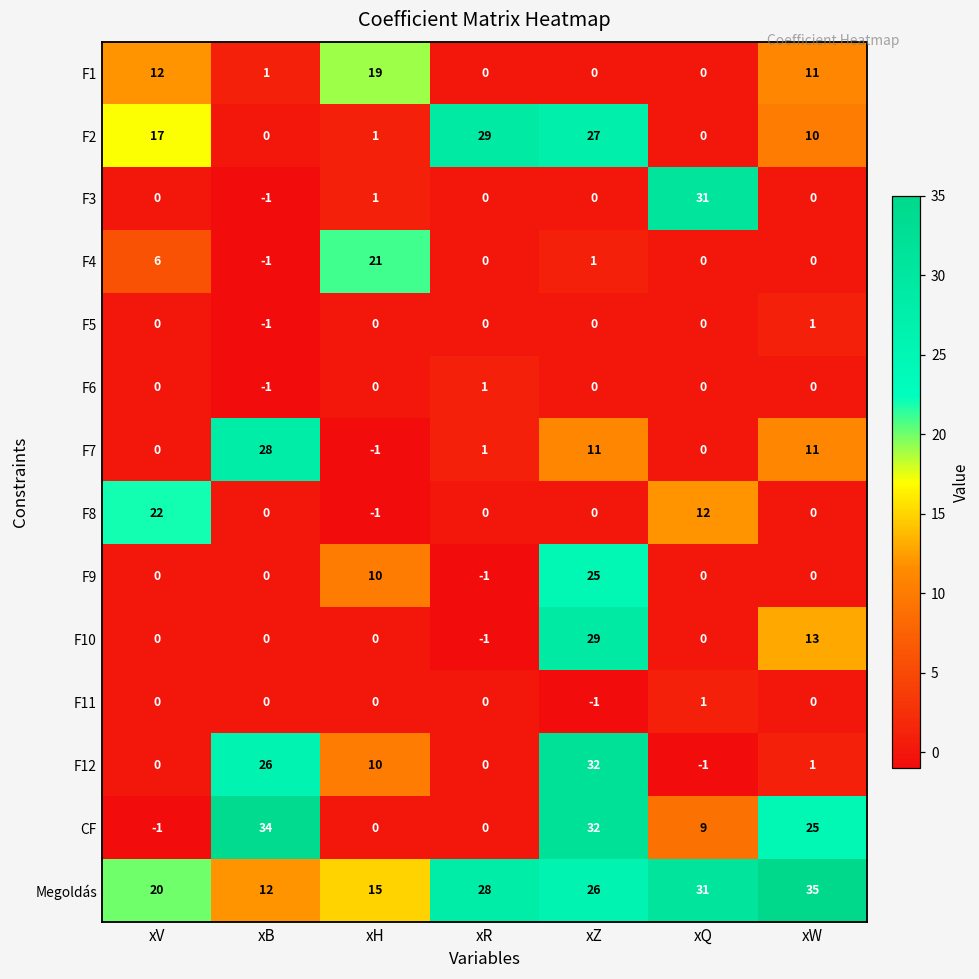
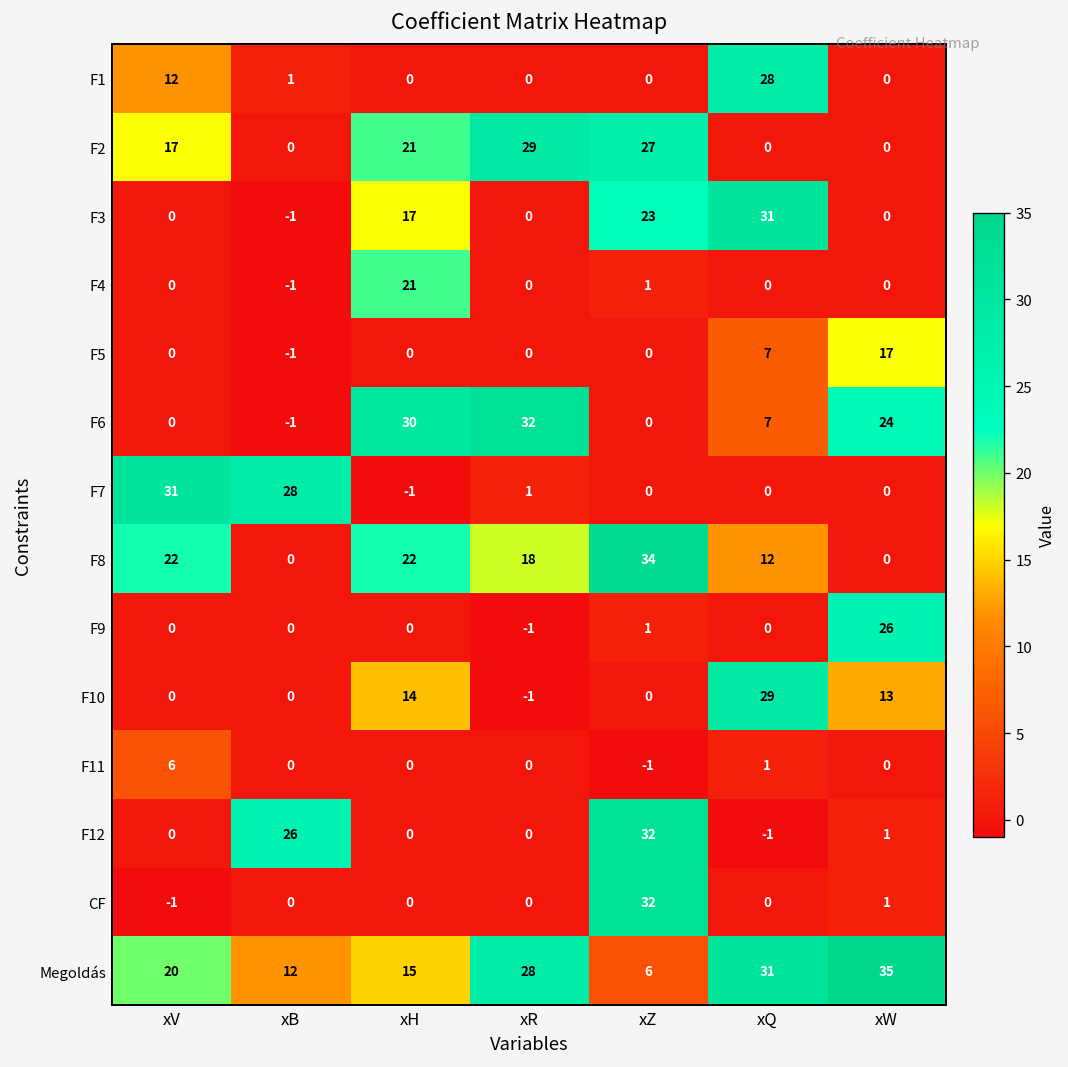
F1, xH: 19 -> 0
F1, xQ: 0 -> 28
F1, xW: 11 -> 0
F2, xH: 1 -> 21
F2, xW: 10 -> 0
F3, xH: 1 -> 17
F3, xZ: 0 -> 23
F4, xV: 6 -> 0
F5, xQ: 0 -> 7
F5, xW: 1 -> 17
F6, xH: 0 -> 30
F6, xR: 1 -> 32
F6, xQ: 0 -> 7
F6, xW: 0 -> 24
F7, xV: 0 -> 31
F7, xZ: 11 -> 0
F7, xW: 11 -> 0
F8, xH: -1 -> 22
F8, xR: 0 -> 18
F8, xZ: 0 -> 34
F9, xH: 10 -> 0
F9, xZ: 25 -> 1
F9, xW: 0 -> 26
F10, xH: 0 -> 14
F10, xZ: 29 -> 0
F10, xQ: 0 -> 29
F11, xV: 0 -> 6
F12, xH: 10 -> 0
CF, xB: 34 -> 0
CF, xQ: 9 -> 0
CF, xW: 25 -> 1
Megoldás, xZ: 26 -> 6
